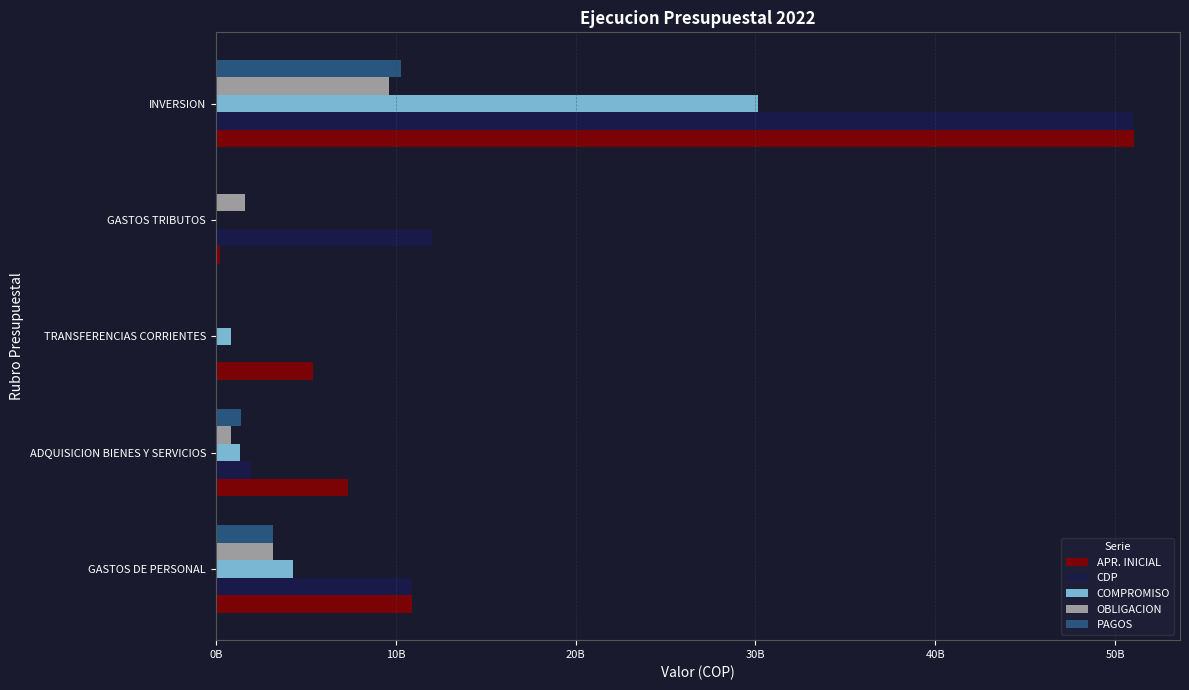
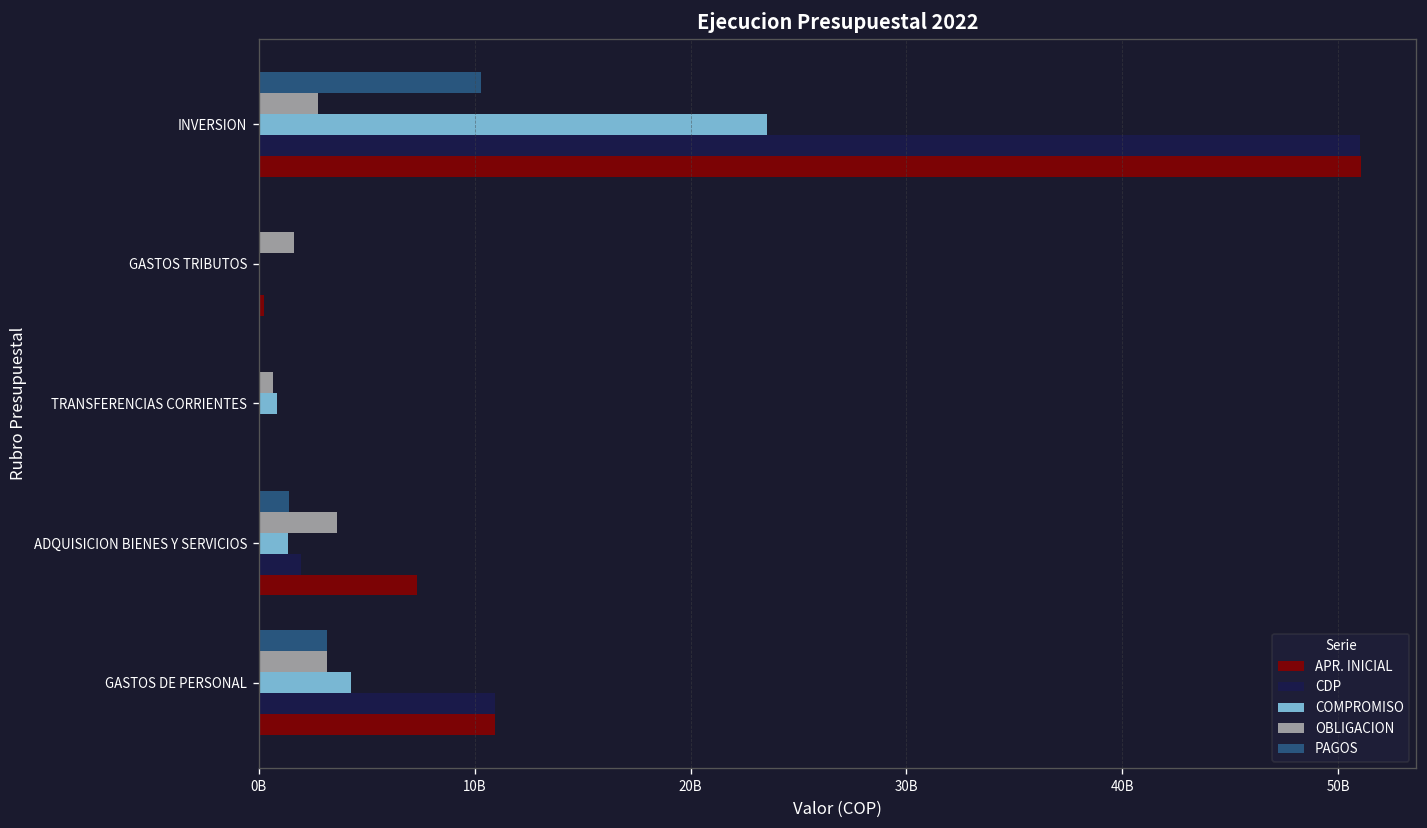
OBLIGACION, INVERSION: 9600000000 -> 2700000000
COMPROMISO, INVERSION: 30200000000 -> 23500000000
CDP, GASTOS TRIBUTOS: 12000000000 -> 100000000
OBLIGACION, TRANSFERENCIAS CORRIENTES: 0 -> 600000000
APR. INICIAL, TRANSFERENCIAS CORRIENTES: 5400000000 -> 100000000
OBLIGACION, ADQUISICION BIENES Y SERVICIOS: 900000000 -> 3600000000
